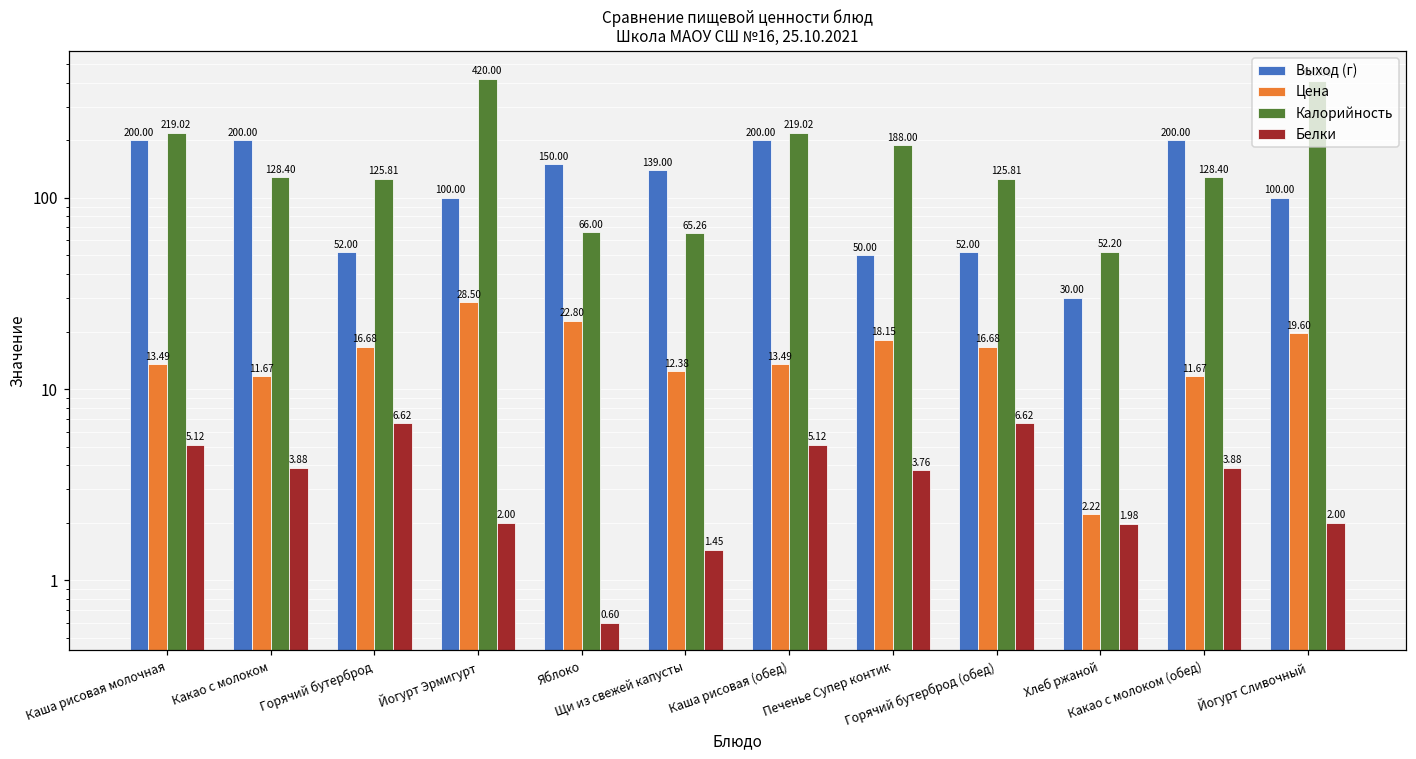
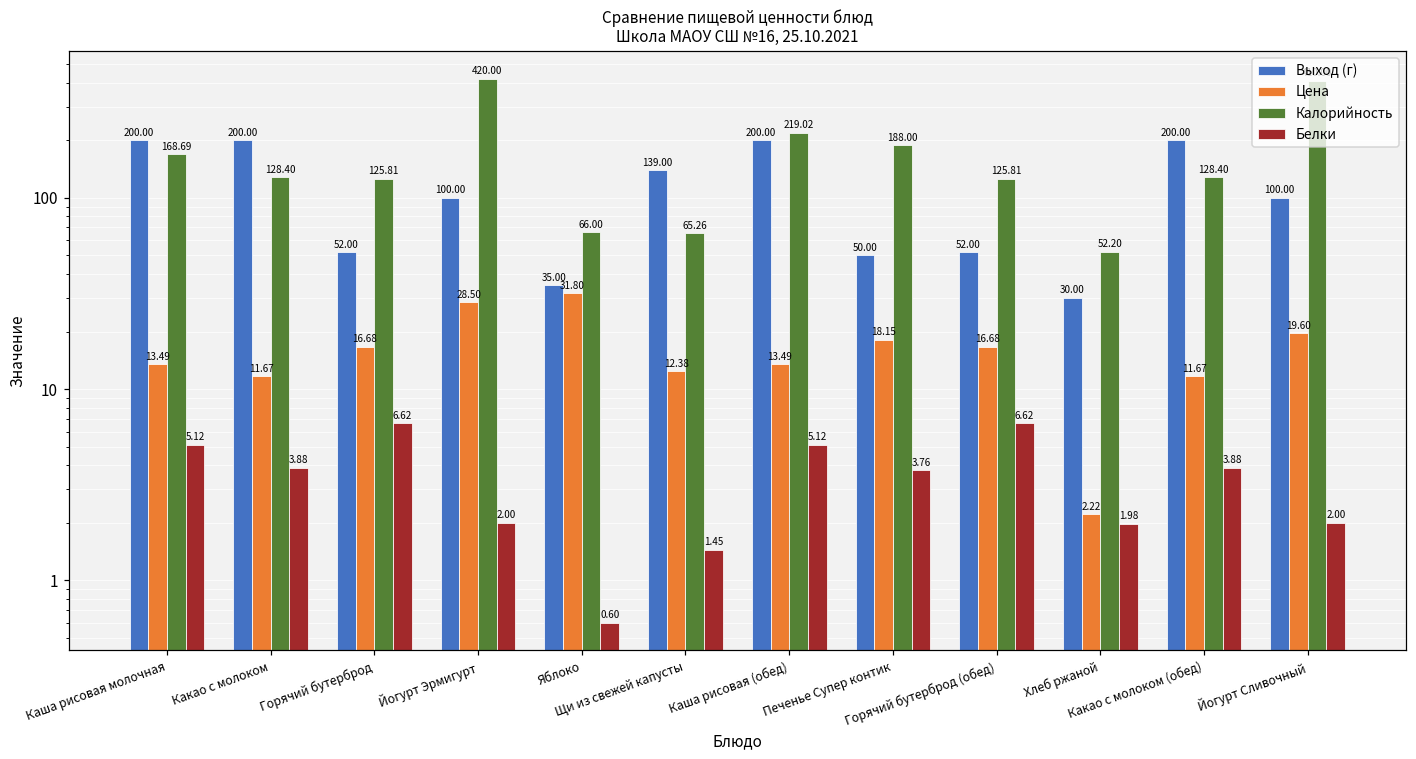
Калорийность, Каша рисовая молочная: 219.02 -> 168.69
Выход (г), Яблоко: 150.00 -> 35.00
Цена, Яблоко: 22.80 -> 31.80
